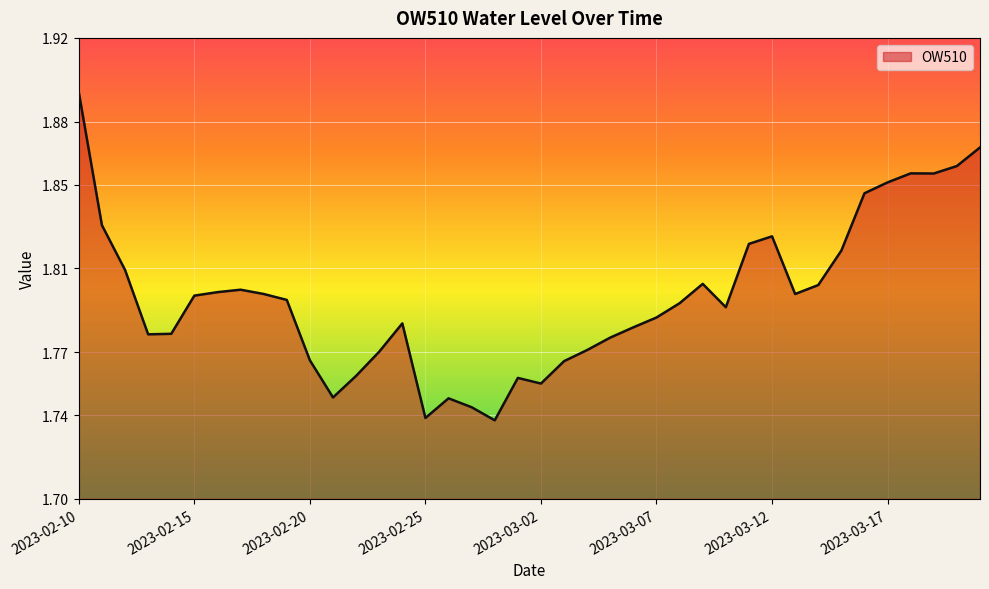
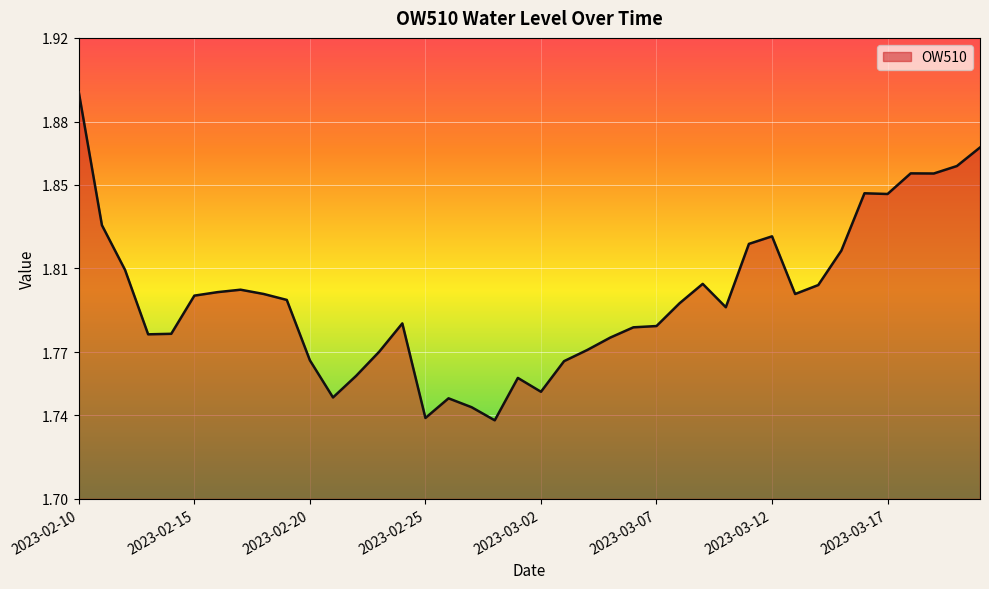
2023-03-02: 1.755 -> 1.751
2023-03-07: 1.787 -> 1.782
2023-03-17: 1.851 -> 1.846
